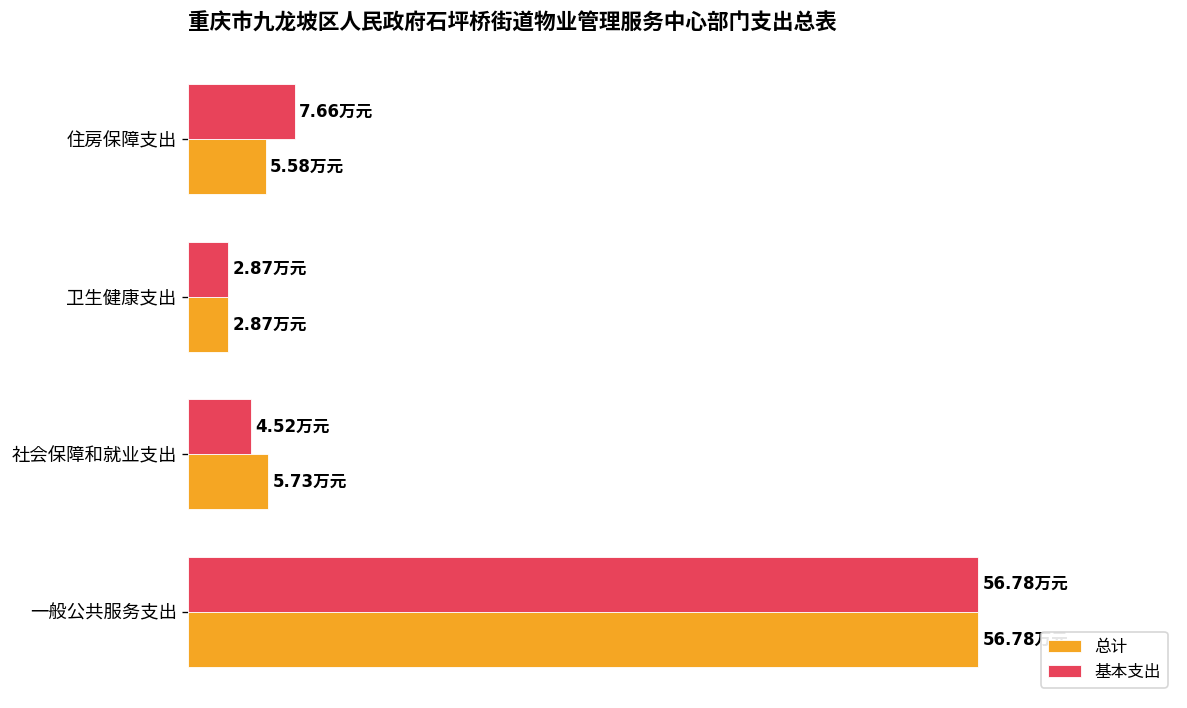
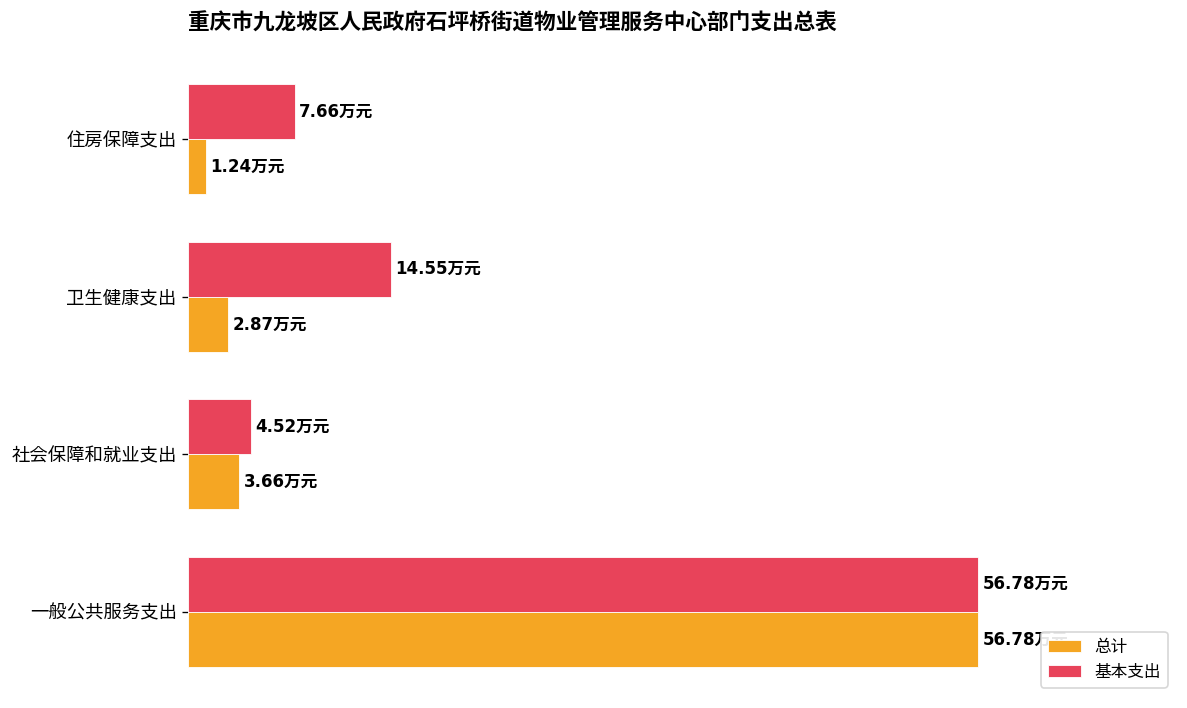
总计, 住房保障支出: 5.58 -> 1.24
基本支出, 卫生健康支出: 2.87 -> 14.55
总计, 社会保障和就业支出: 5.73 -> 3.66
